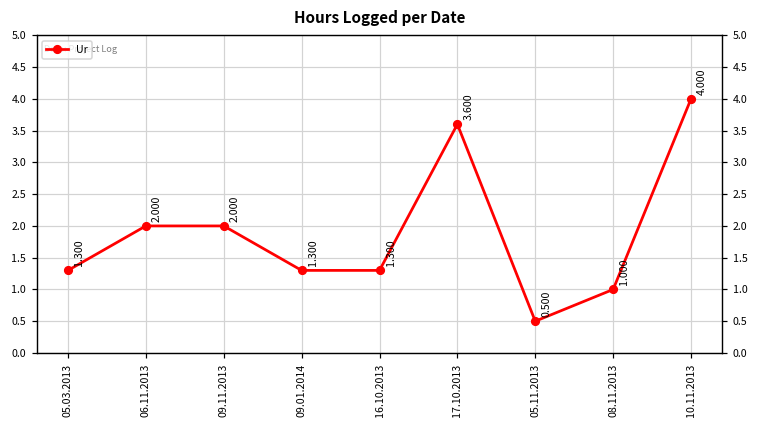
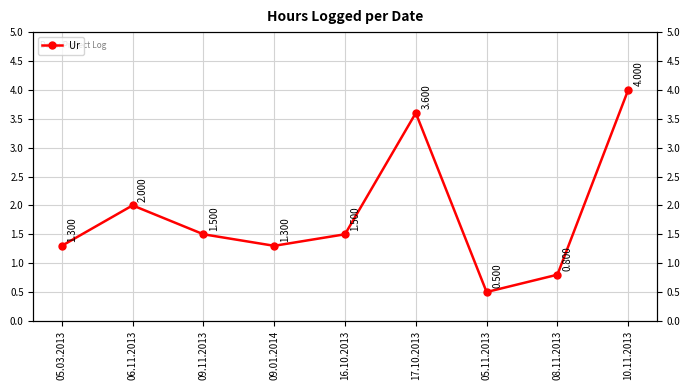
09.11.2013: 2.000 -> 1.500
16.10.2013: 1.300 -> 1.500
08.11.2013: 1.000 -> 0.800
